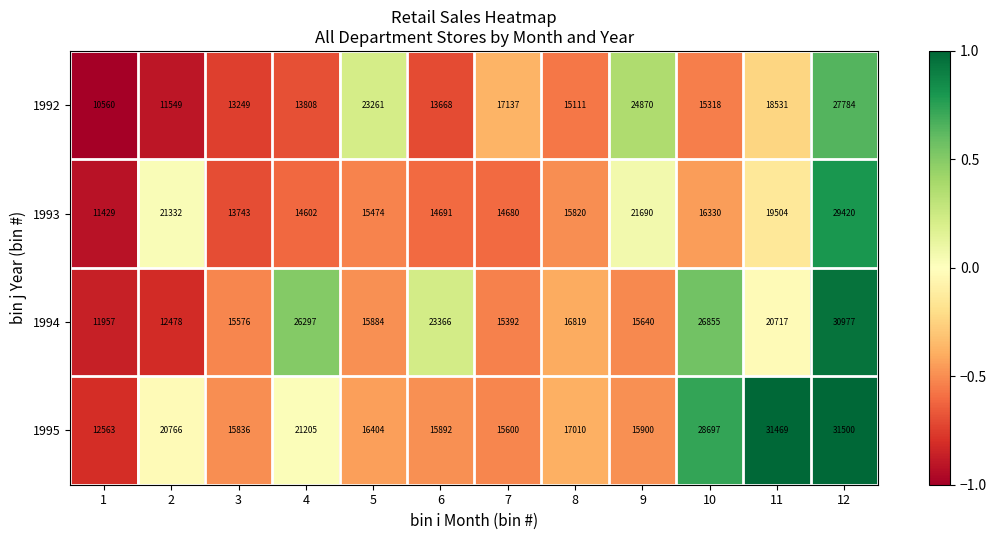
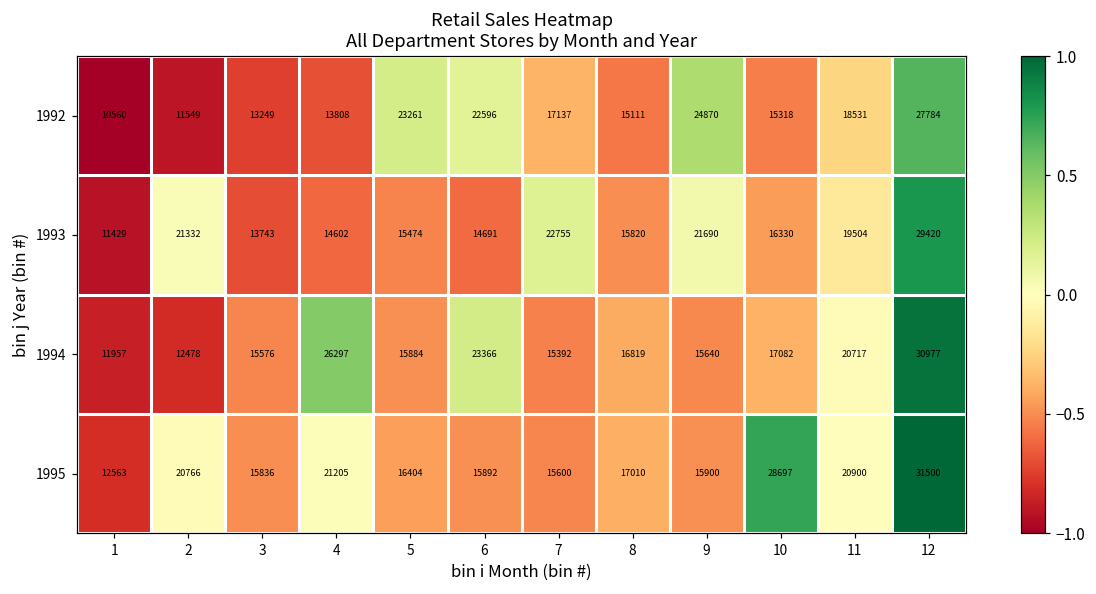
1992, 6: 13668 -> 22596
1993, 7: 14680 -> 22755
1994, 10: 26855 -> 17082
1995, 11: 31469 -> 20900
